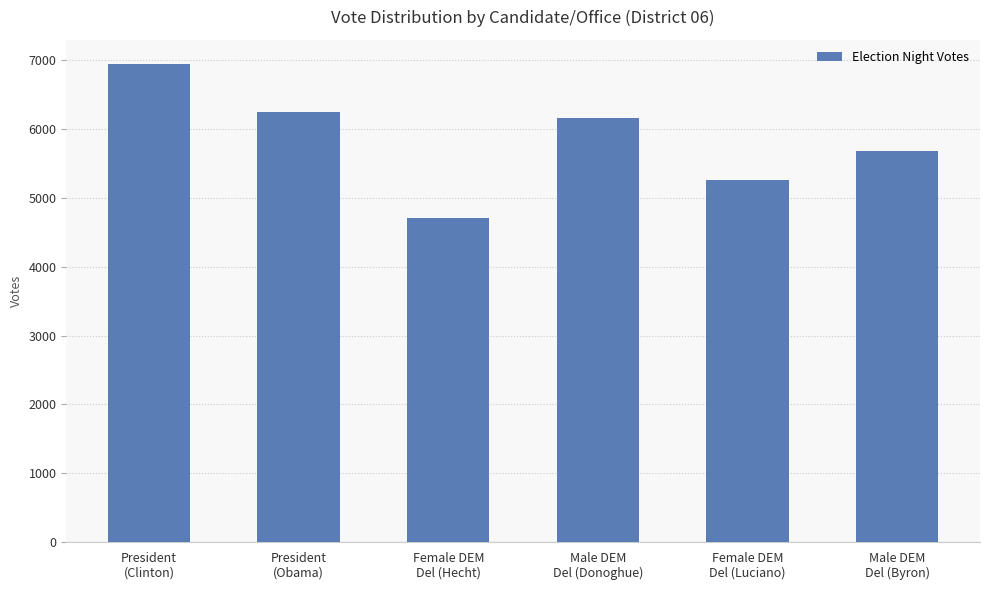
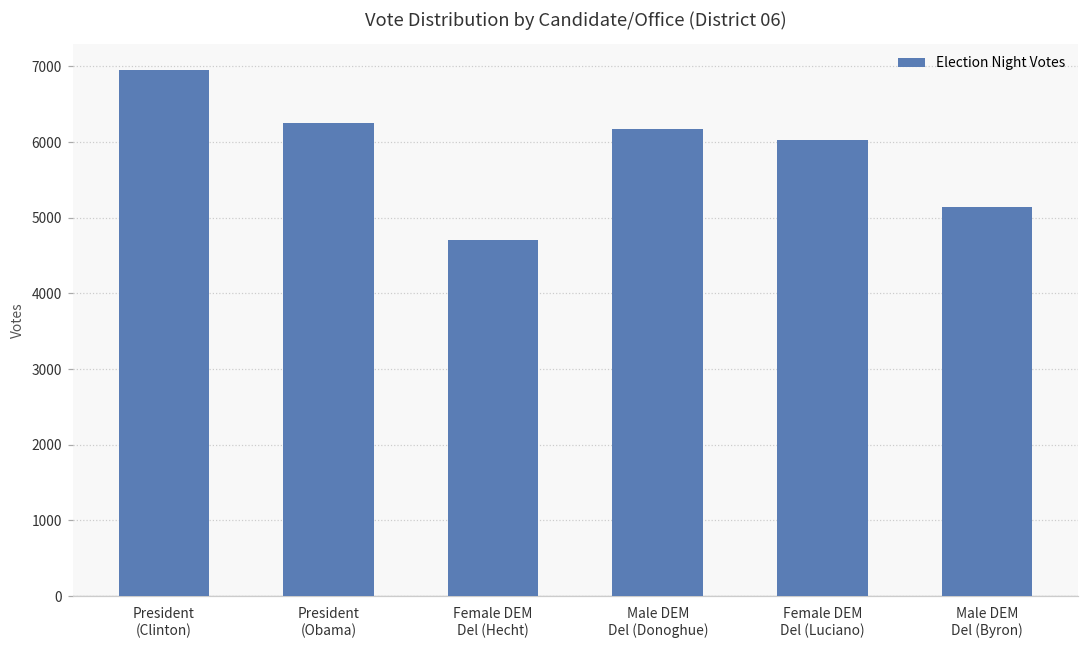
Female DEM Del (Luciano): 5300 -> 6000
Male DEM Del (Byron): 5700 -> 5100
